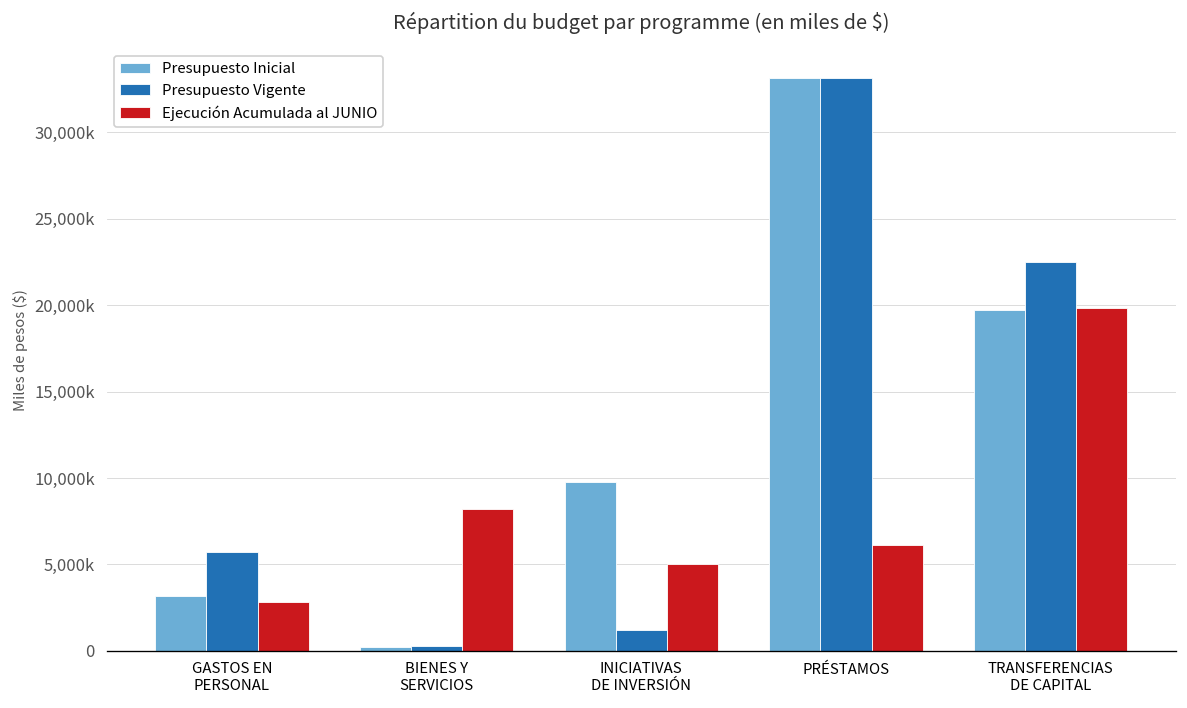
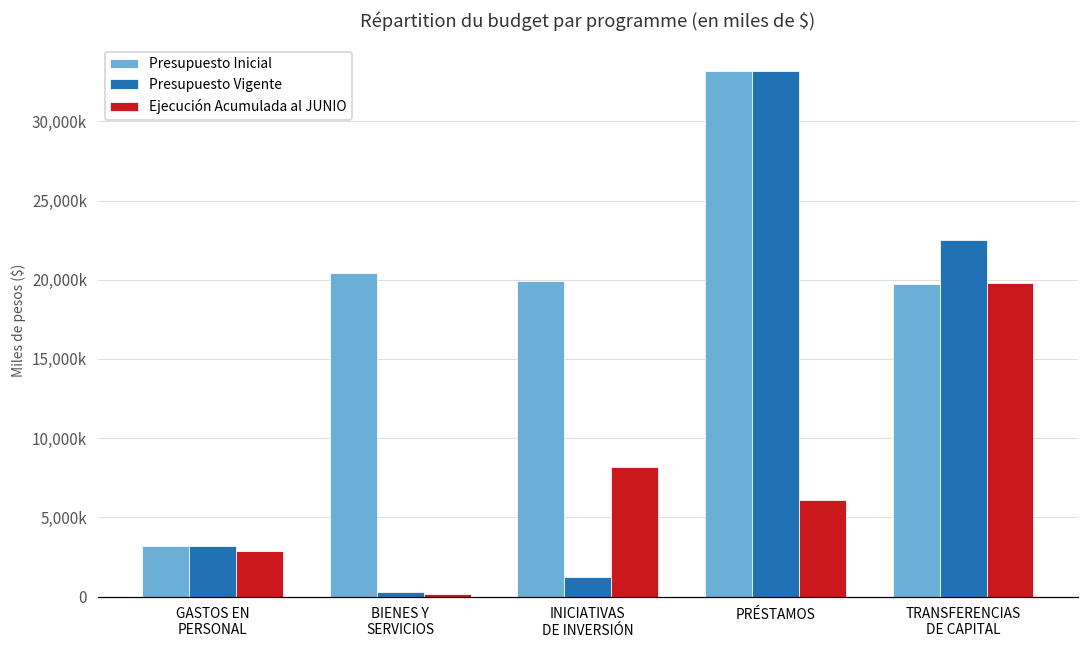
Presupuesto Vigente, GASTOS EN PERSONAL: 5,700,000 -> 3,200,000
Presupuesto Inicial, BIENES Y SERVICIOS: 200,000 -> 20,400,000
Ejecución Acumulada al JUNIO, BIENES Y SERVICIOS: 8,200,000 -> 100,000
Presupuesto Inicial, INICIATIVAS DE INVERSIÓN: 9,800,000 -> 19,900,000
Ejecución Acumulada al JUNIO, INICIATIVAS DE INVERSIÓN: 5,000,000 -> 8,200,000
